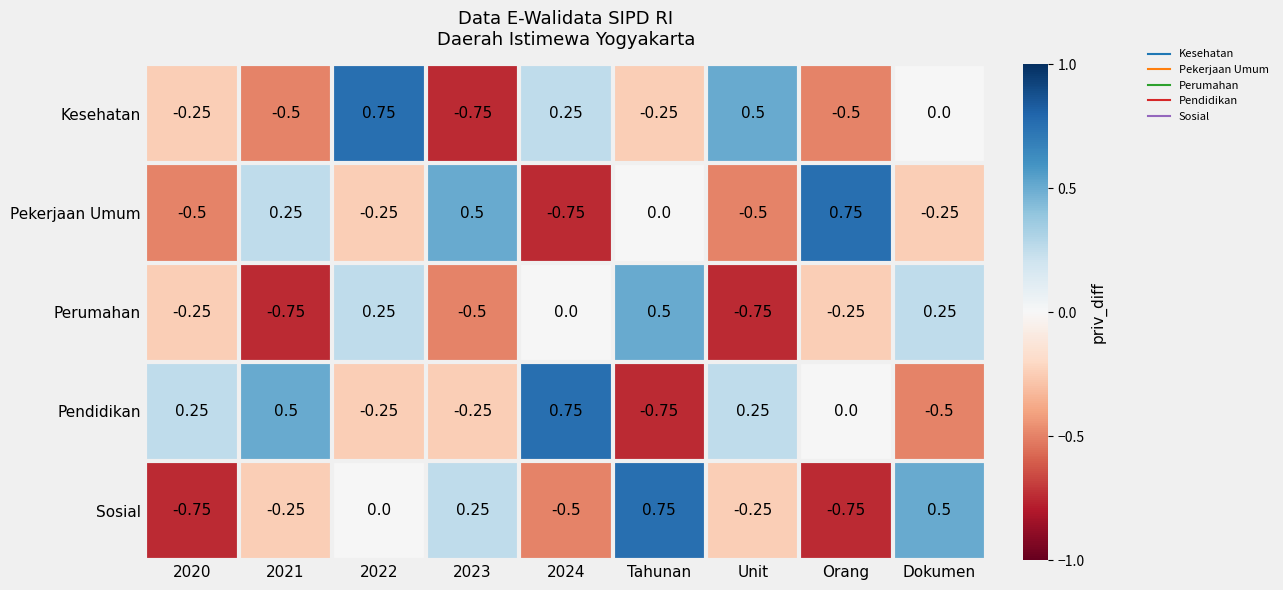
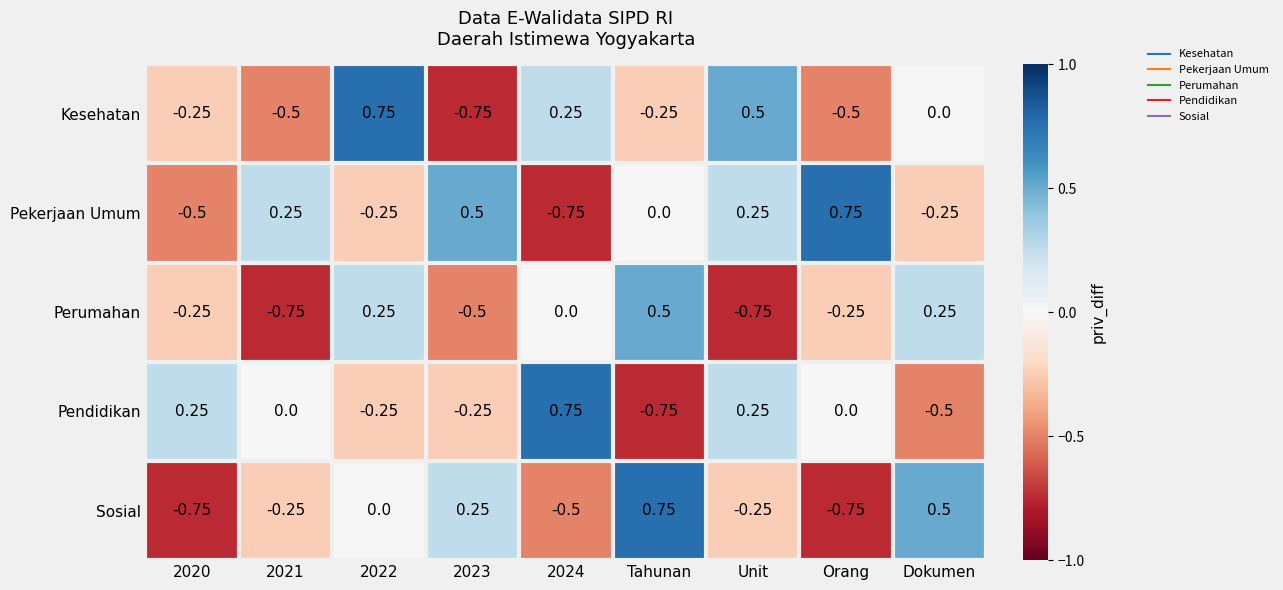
Pekerjaan Umum, Unit: -0.5 -> 0.25
Pendidikan, 2021: 0.5 -> 0.0
